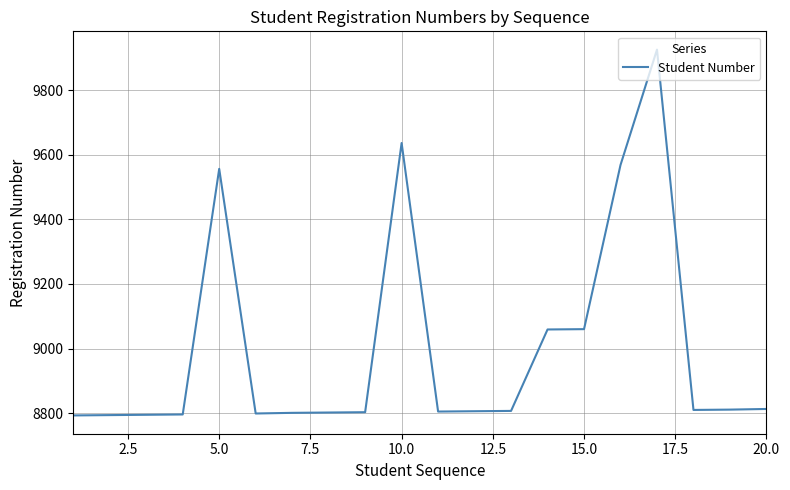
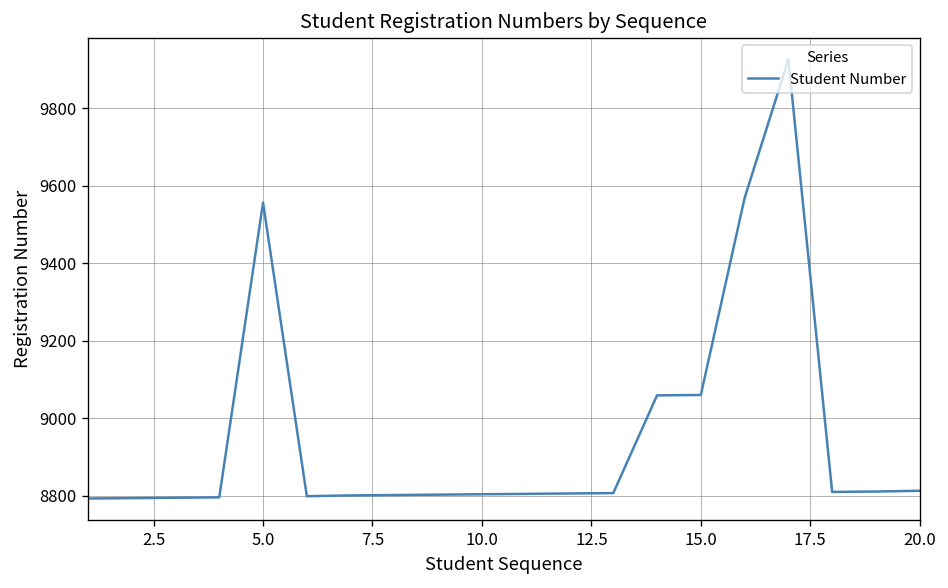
10.0: 9640 -> 8800
